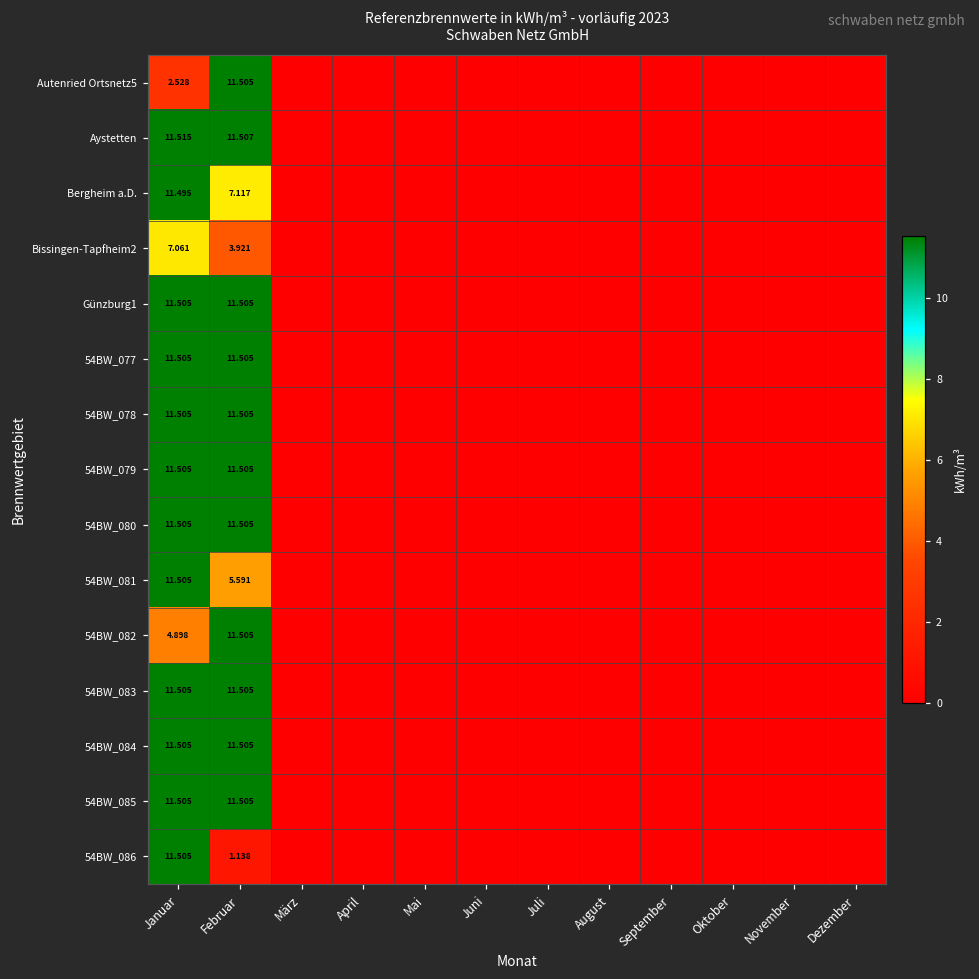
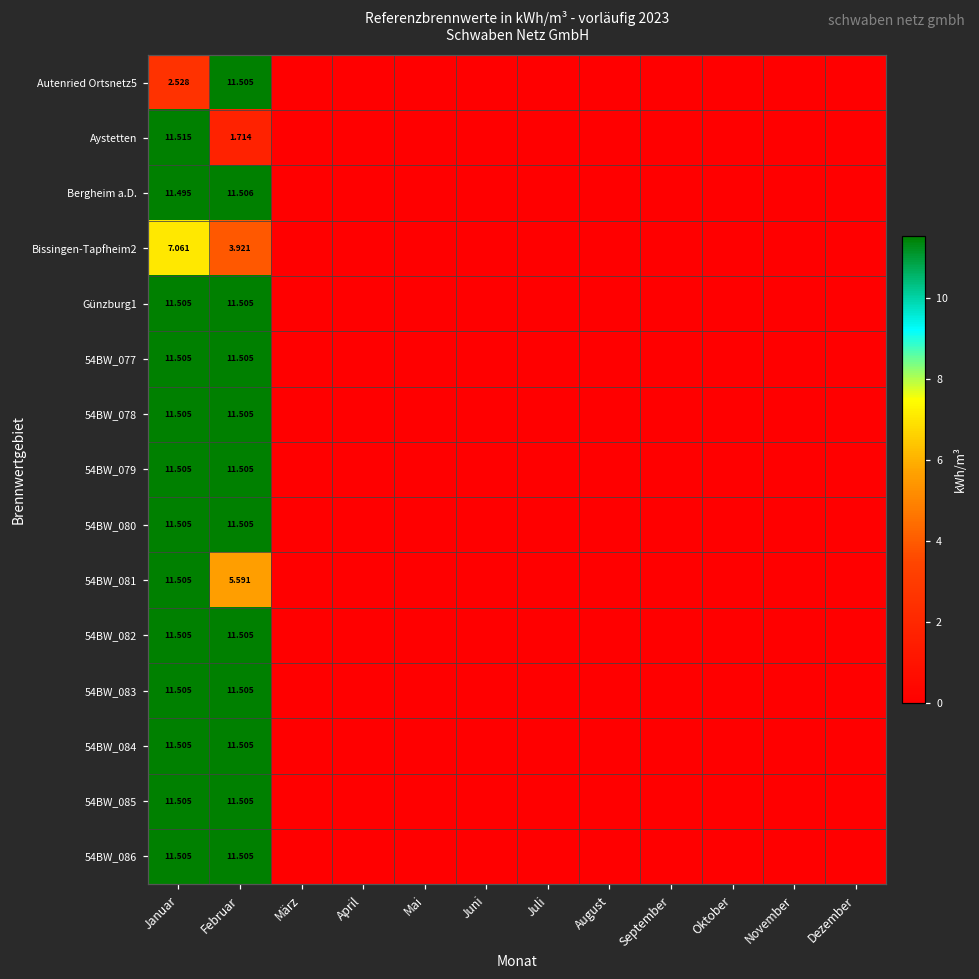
Aystetten, Februar: 11.507 -> 1.714
Bergheim a.D., Februar: 7.117 -> 11.506
54BW_082, Januar: 4.898 -> 11.505
54BW_086, Februar: 1.138 -> 11.505
